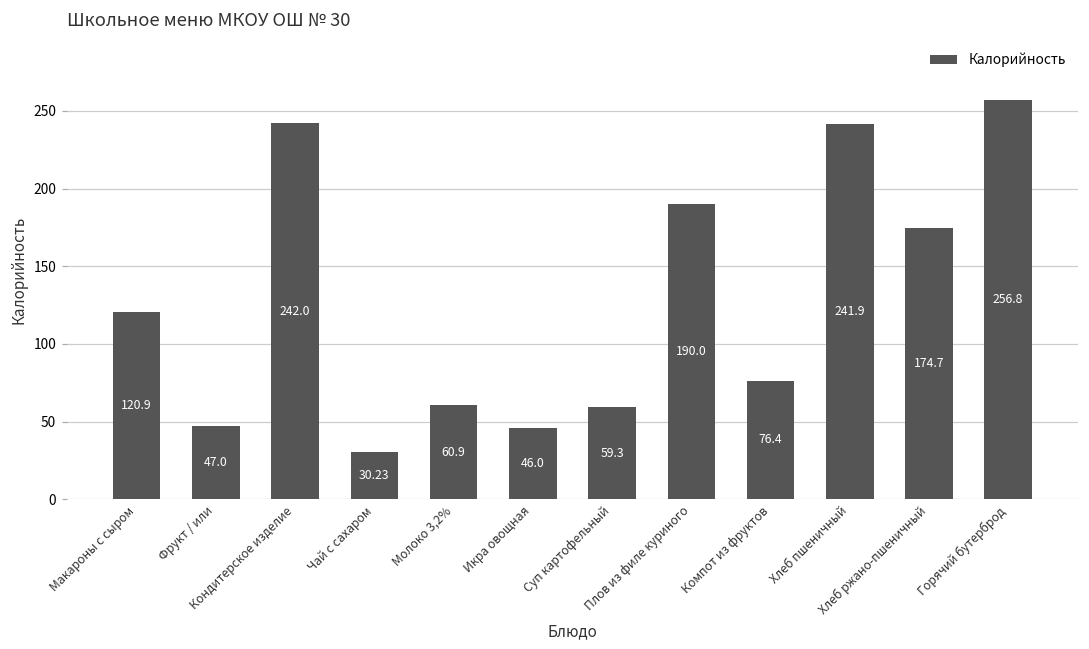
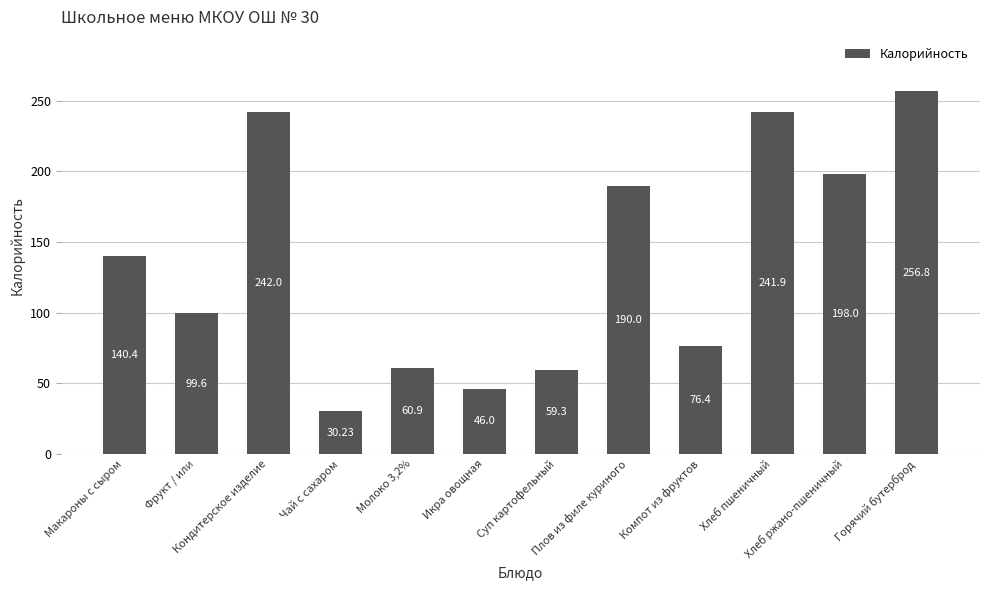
Макароны с сыром: 120.9 -> 140.4
Фрукт / или: 47.0 -> 99.6
Хлеб ржано-пшеничный: 174.7 -> 198.0
